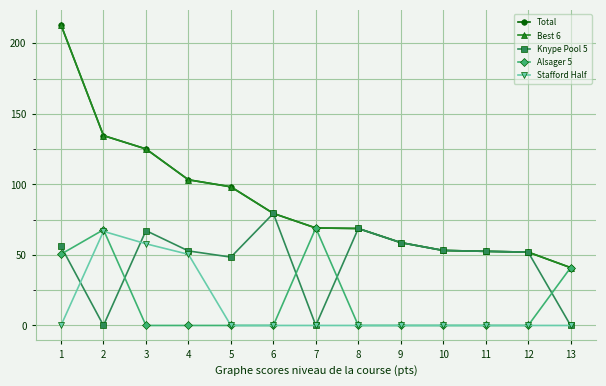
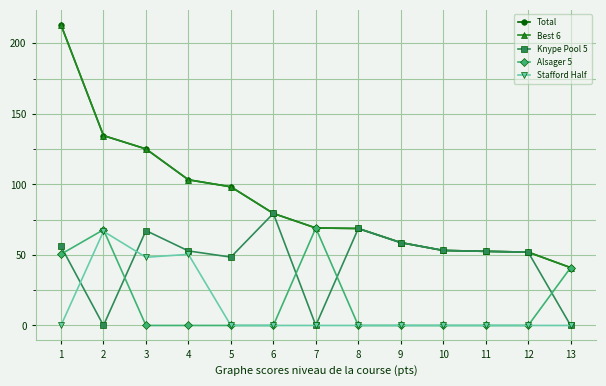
Stafford Half, 3: 58 -> 48
